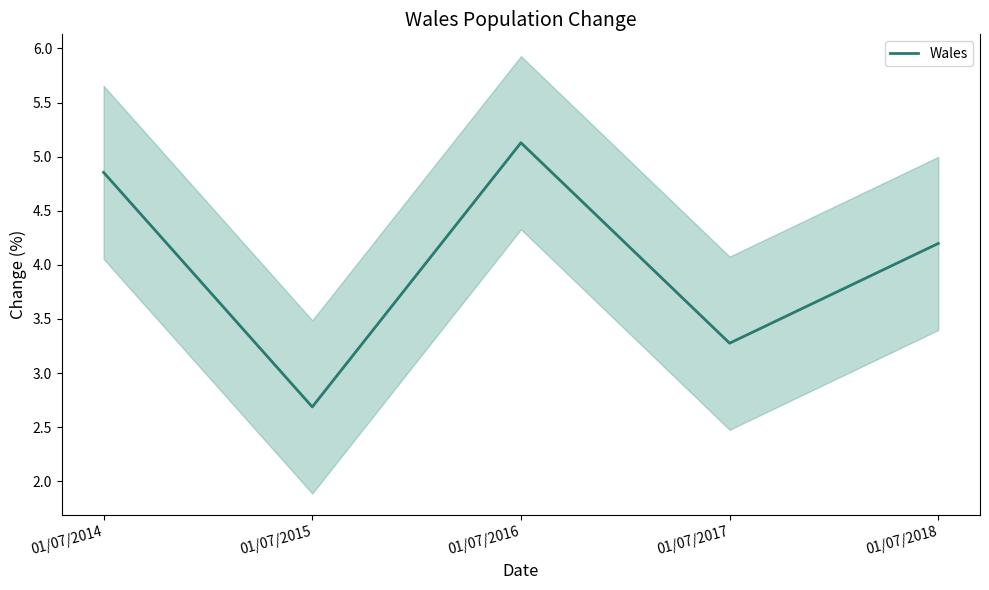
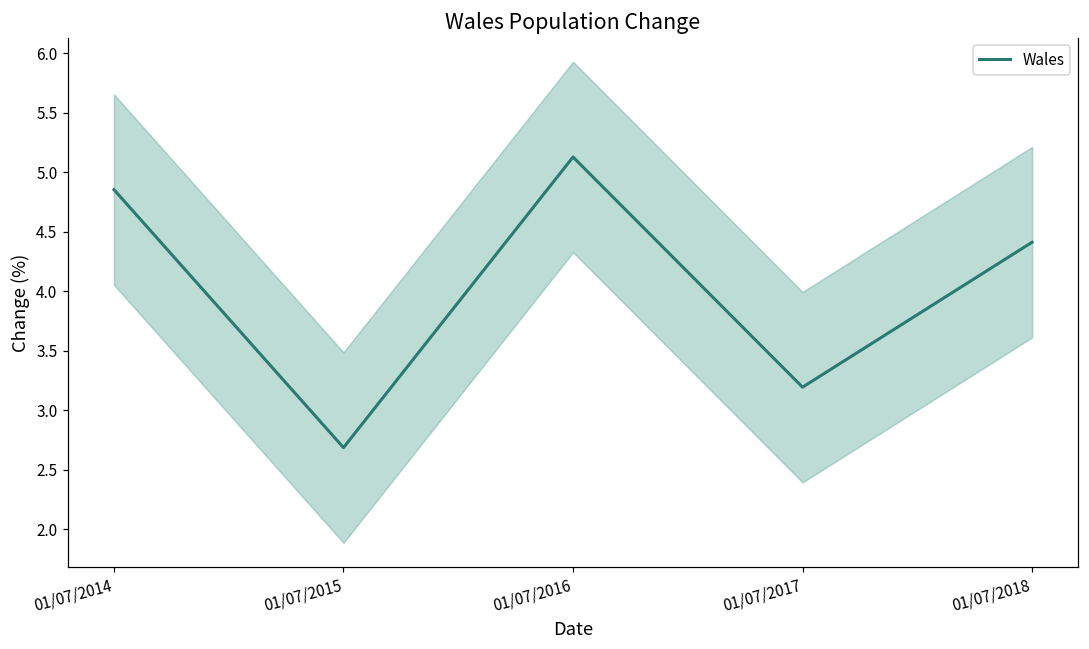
Wales, 01/07/2017: 3.28 -> 3.19
Wales, 01/07/2018: 4.20 -> 4.41
